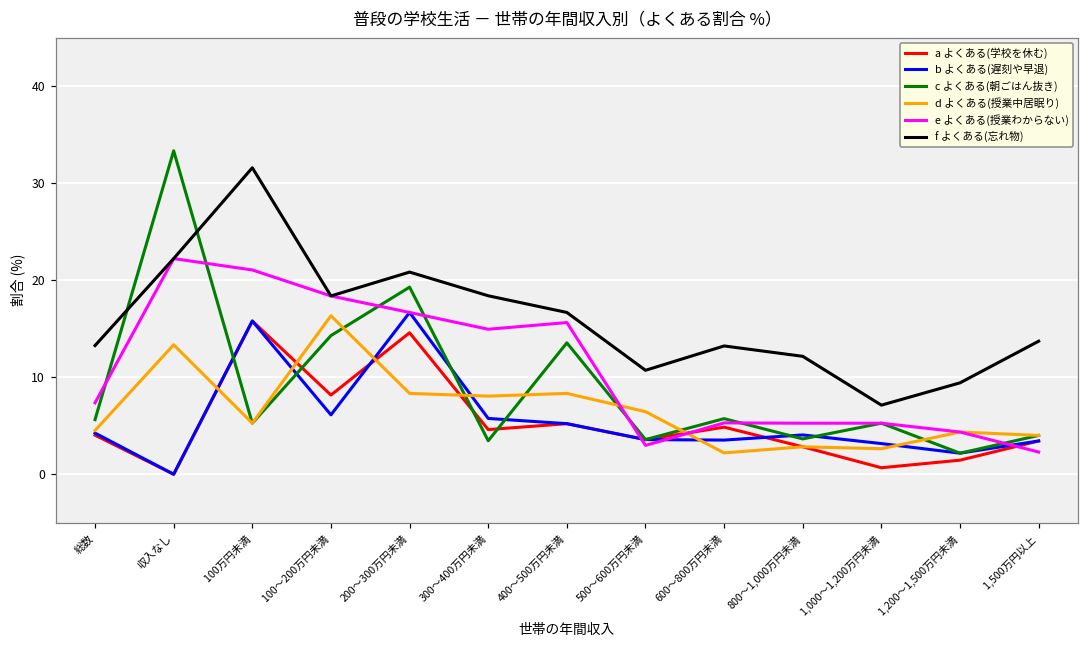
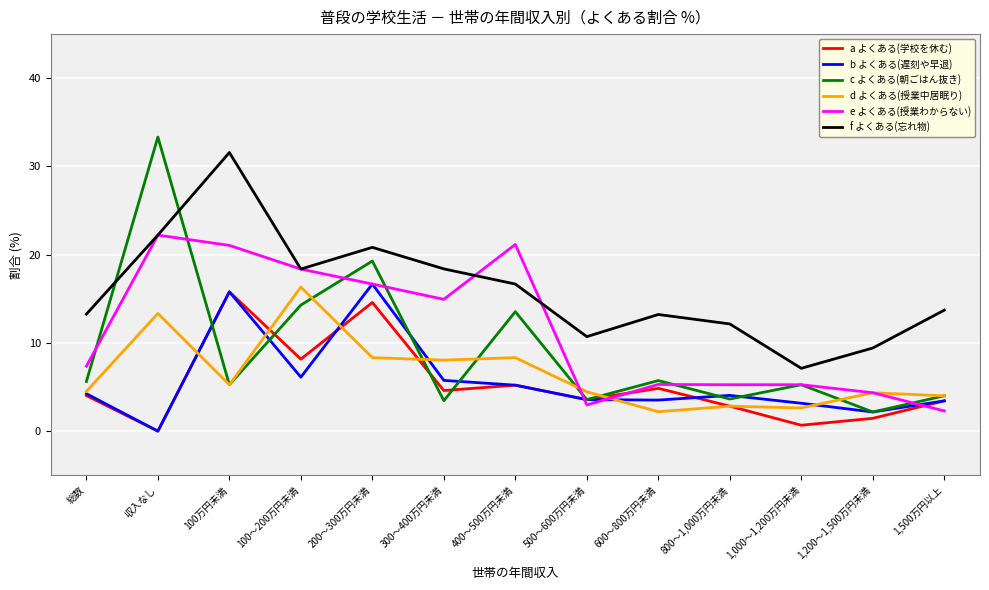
e よくある(授業わからない), 400～500万円未満: 16 -> 21
d よくある(授業中居眠り), 500～600万円未満: 6 -> 4
